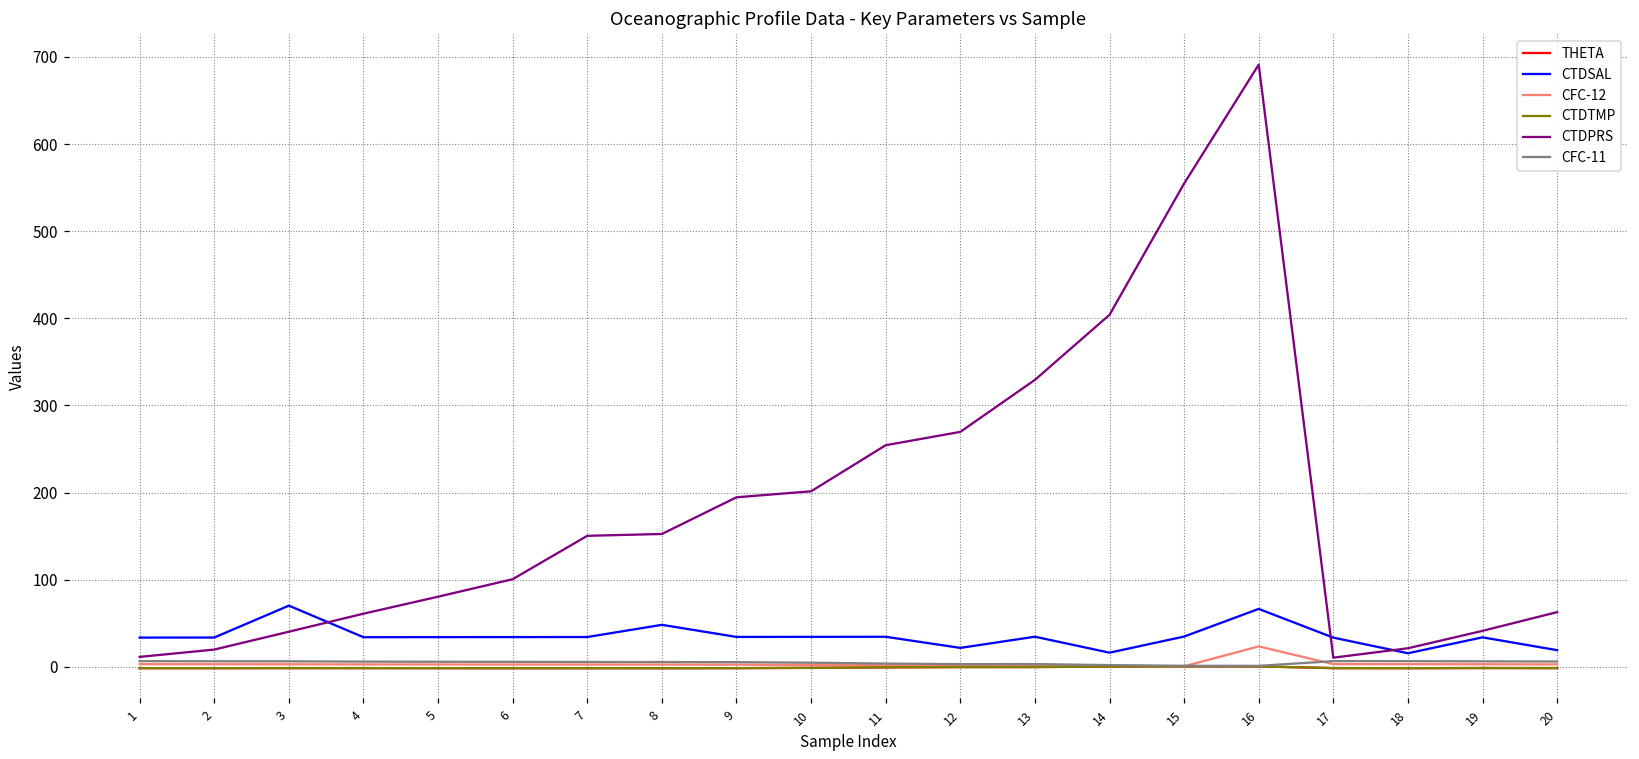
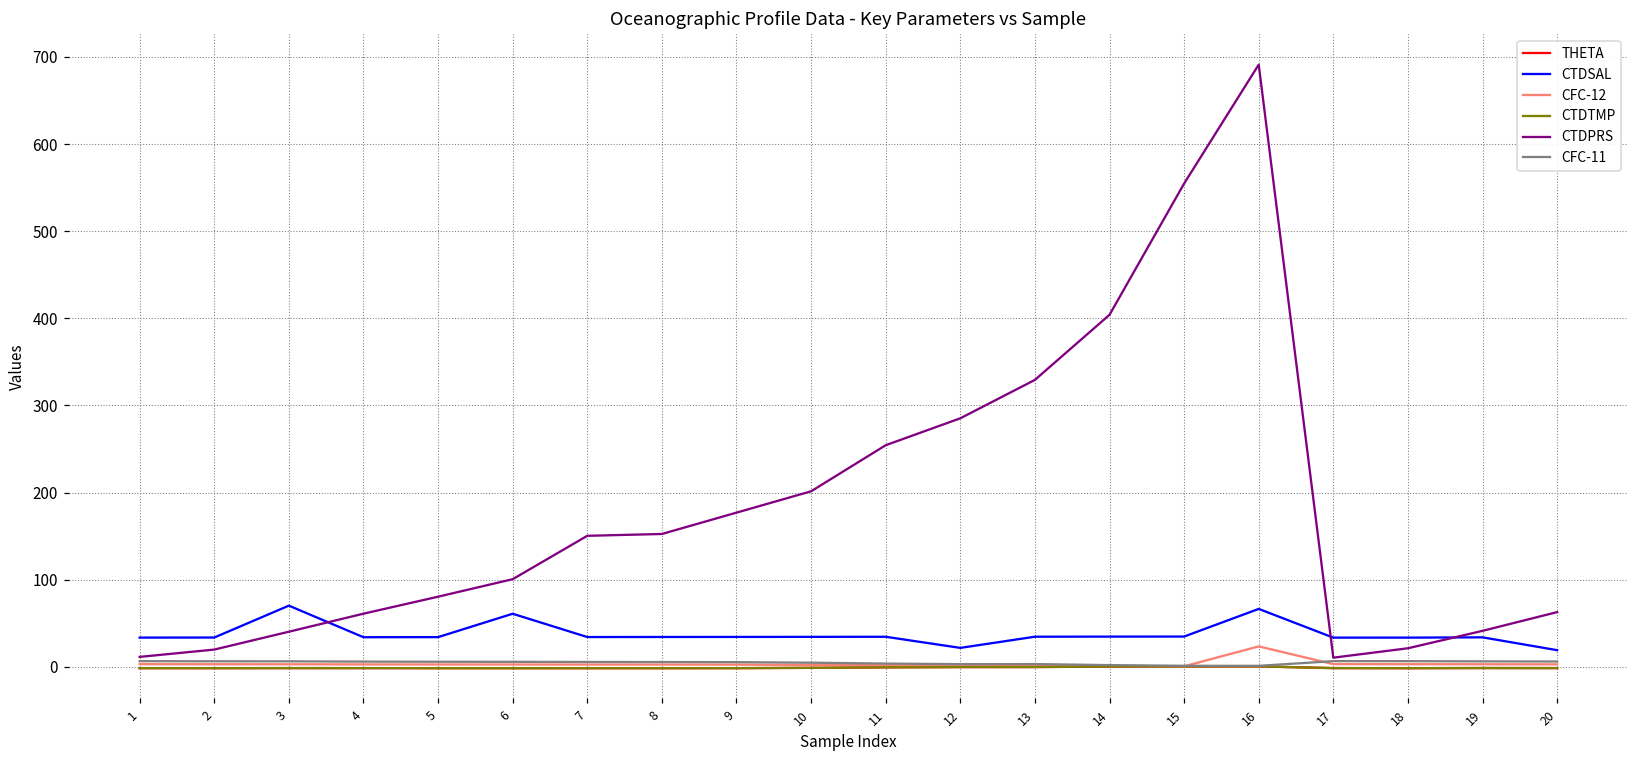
CTDSAL, 6: 30 -> 60
CTDSAL, 8: 50 -> 30
CTDPRS, 9: 190 -> 180
CTDPRS, 12: 270 -> 290
CTDSAL, 14: 20 -> 30
CTDSAL, 18: 20 -> 30
